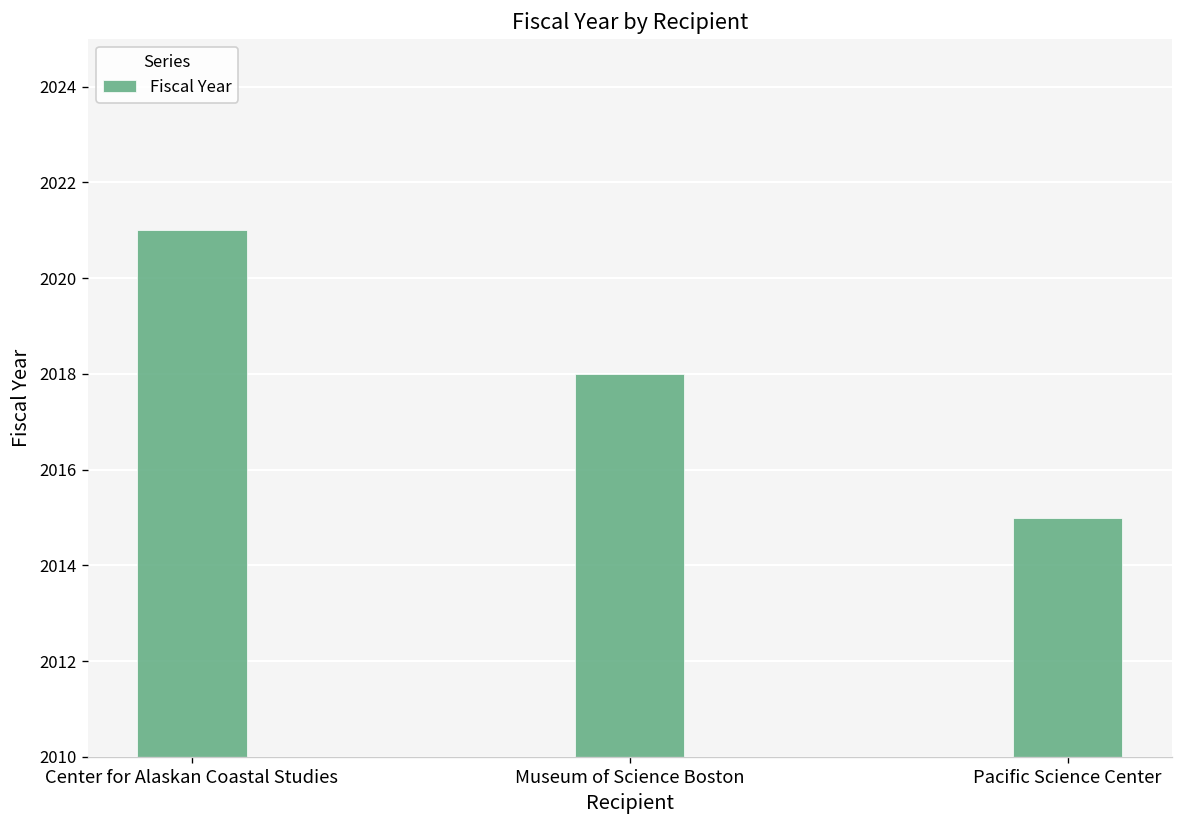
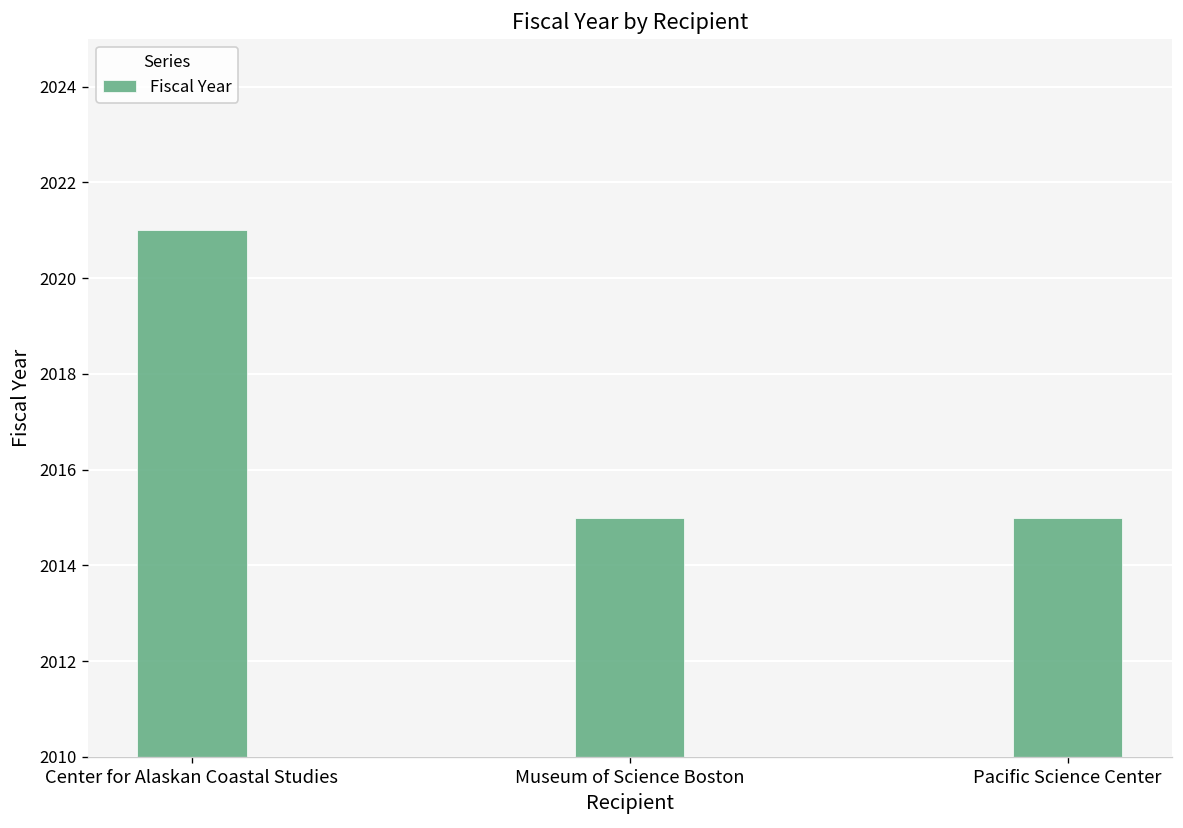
Museum of Science Boston: 2018 -> 2015
